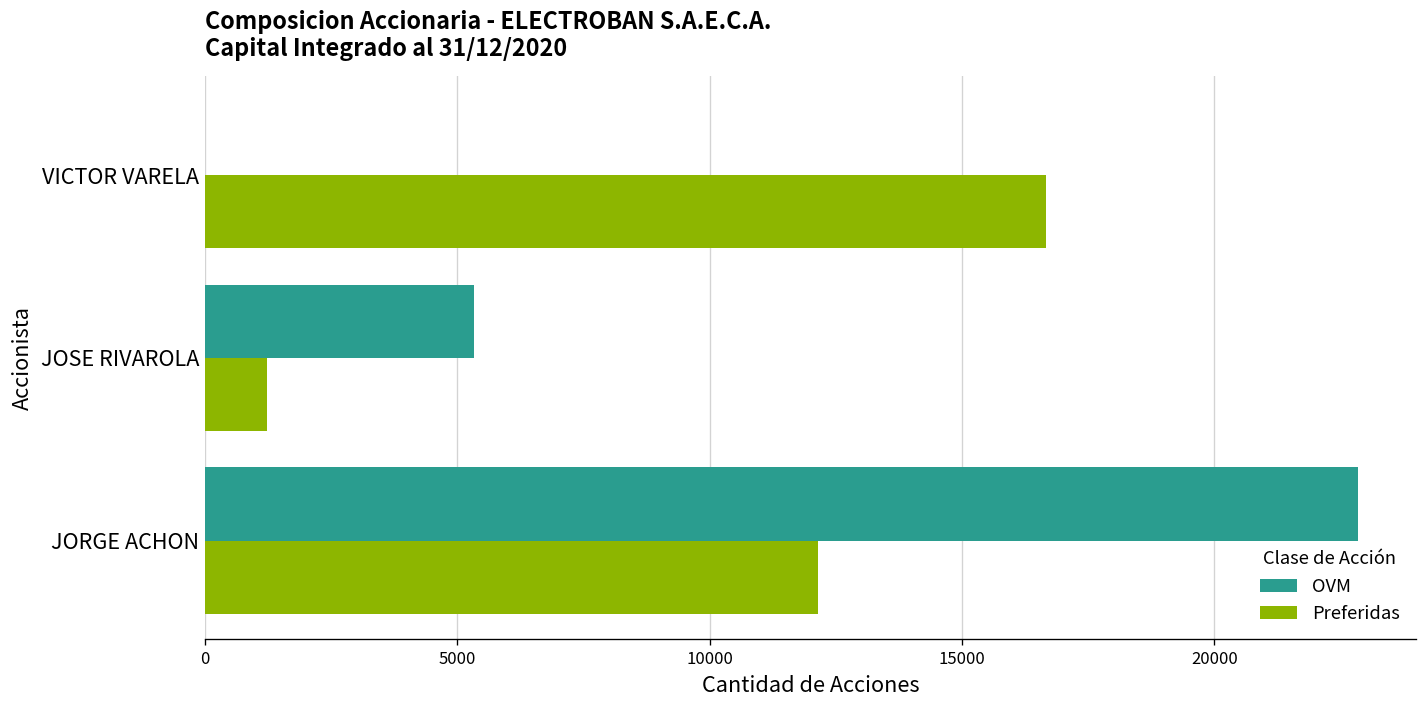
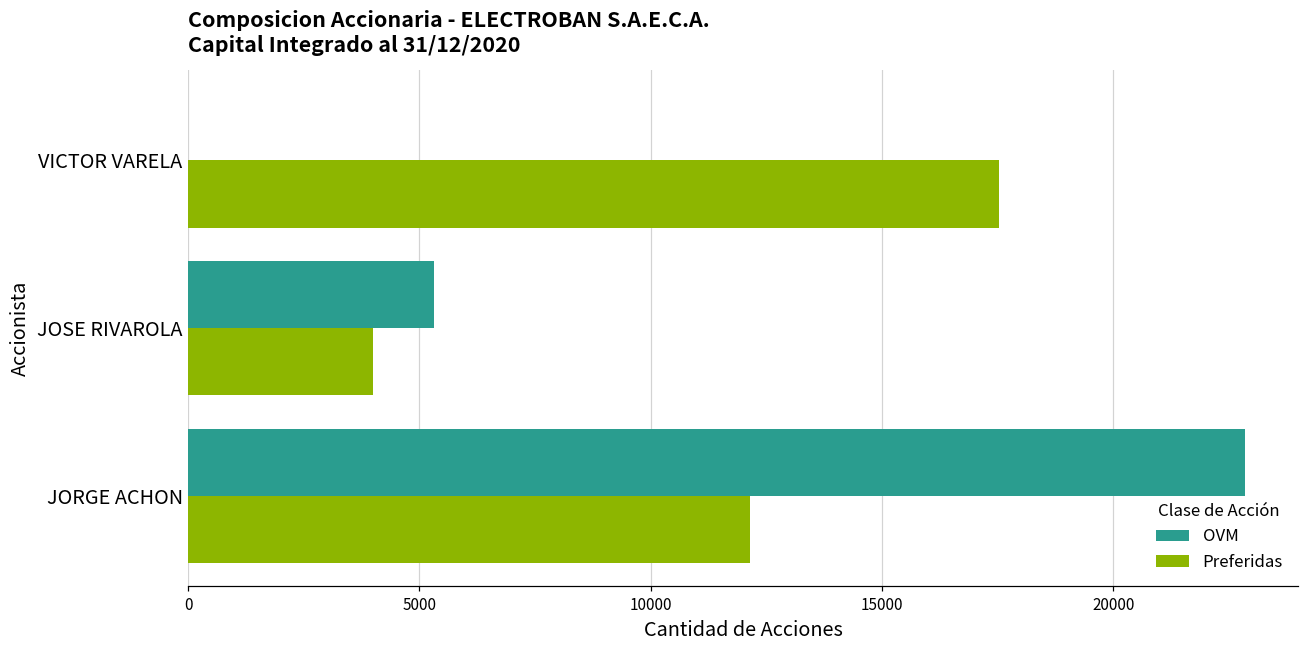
Preferidas, VICTOR VARELA: 16700 -> 17500
Preferidas, JOSE RIVAROLA: 1200 -> 4000
